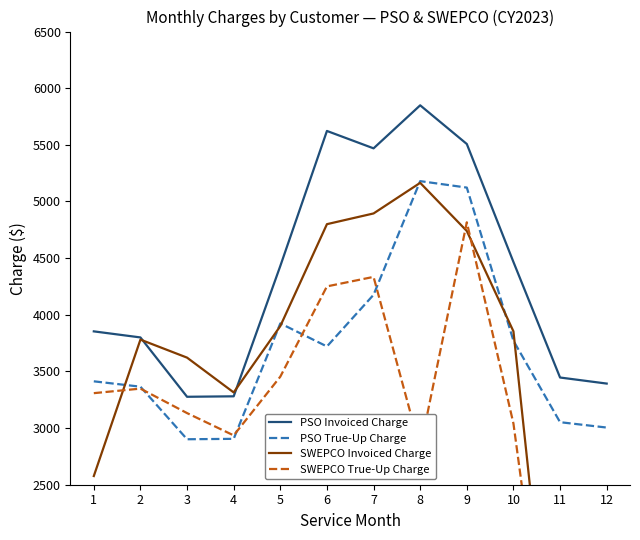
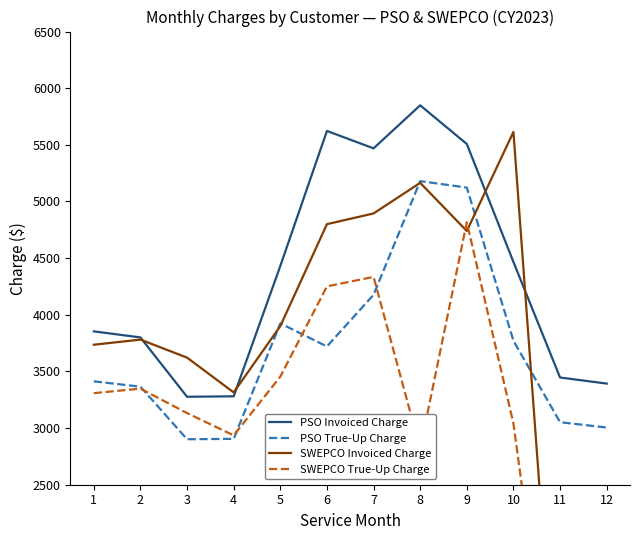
SWEPCO Invoiced Charge, 1: 2580 -> 3740
SWEPCO Invoiced Charge, 10: 3850 -> 5610
